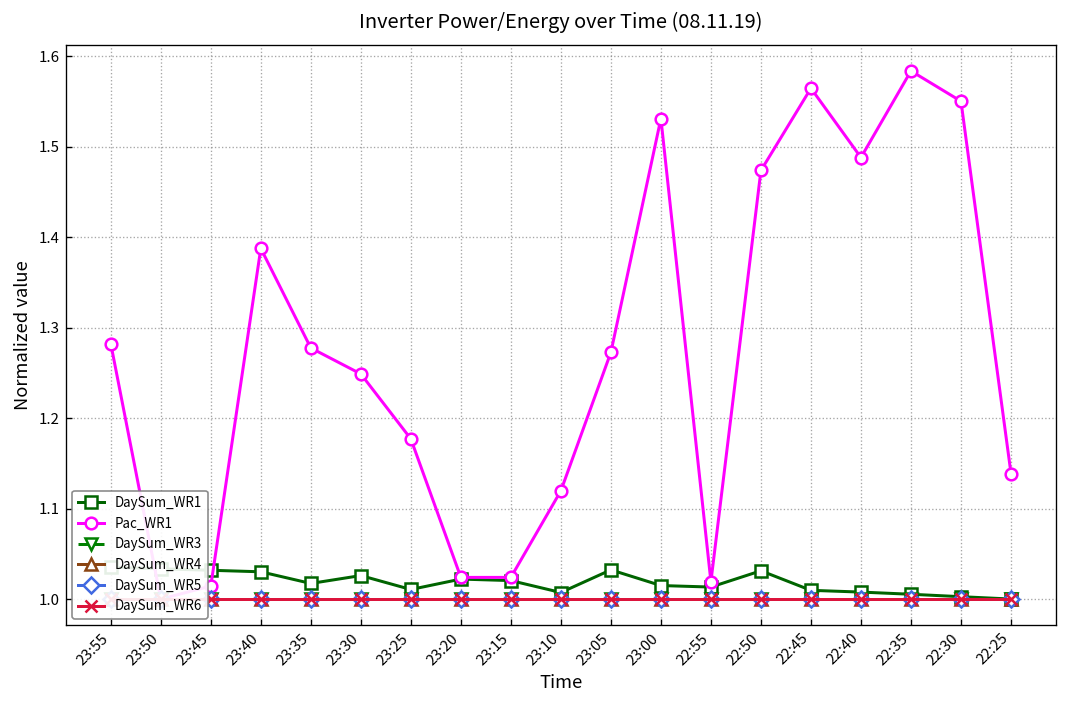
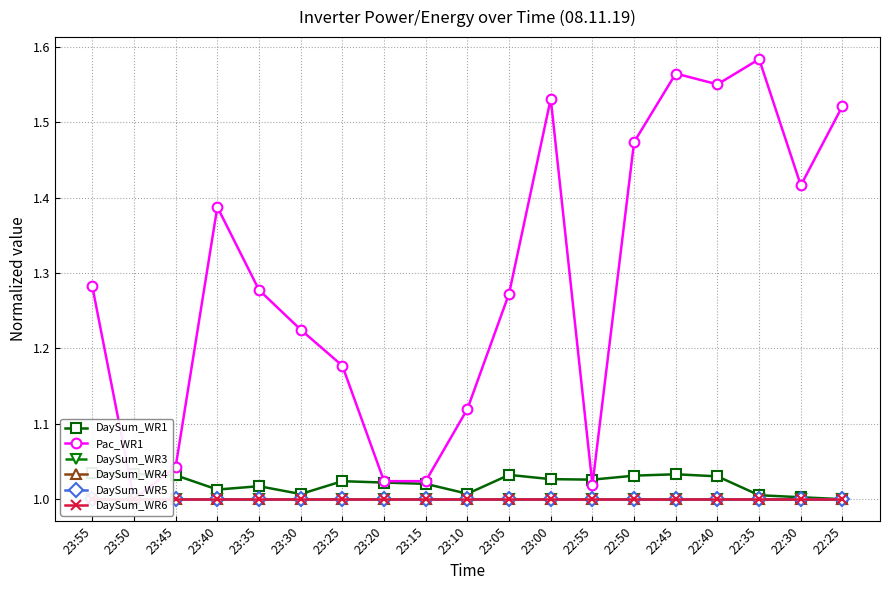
Pac_WR1, 23:45: 1.01 -> 1.04
DaySum_WR1, 23:40: 1.03 -> 1.01
DaySum_WR1, 23:30: 1.03 -> 1.01
Pac_WR1, 23:30: 1.25 -> 1.22
DaySum_WR1, 23:25: 1.01 -> 1.02
DaySum_WR1, 23:00: 1.01 -> 1.03
DaySum_WR1, 22:55: 1.01 -> 1.03
DaySum_WR1, 22:45: 1.01 -> 1.03
DaySum_WR1, 22:40: 1.01 -> 1.03
Pac_WR1, 22:40: 1.49 -> 1.55
Pac_WR1, 22:30: 1.55 -> 1.42
Pac_WR1, 22:25: 1.14 -> 1.52
